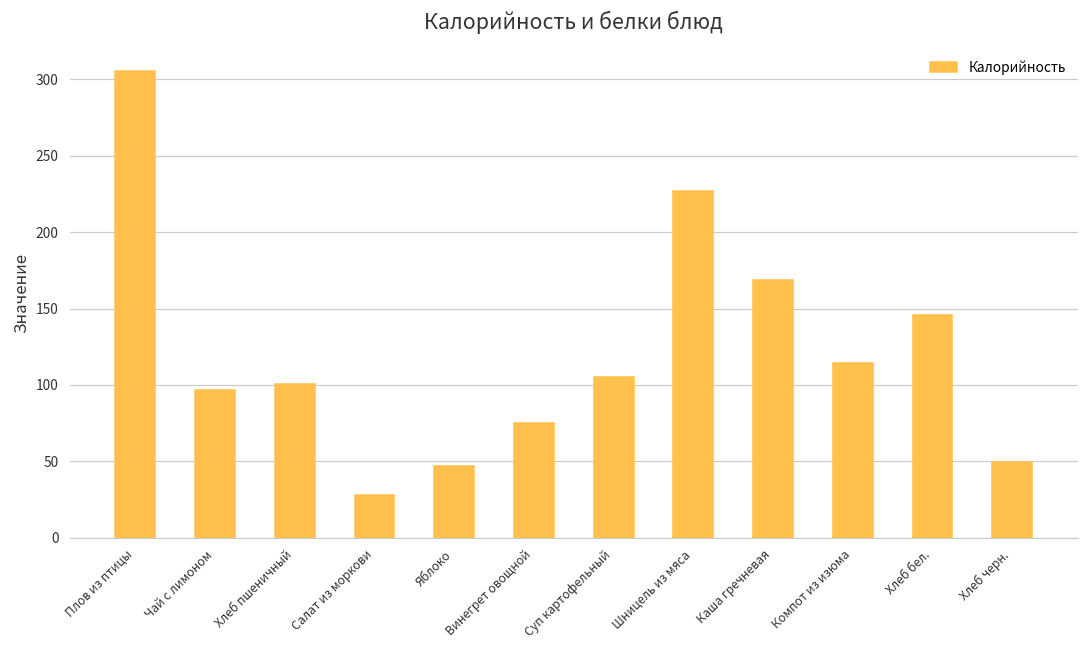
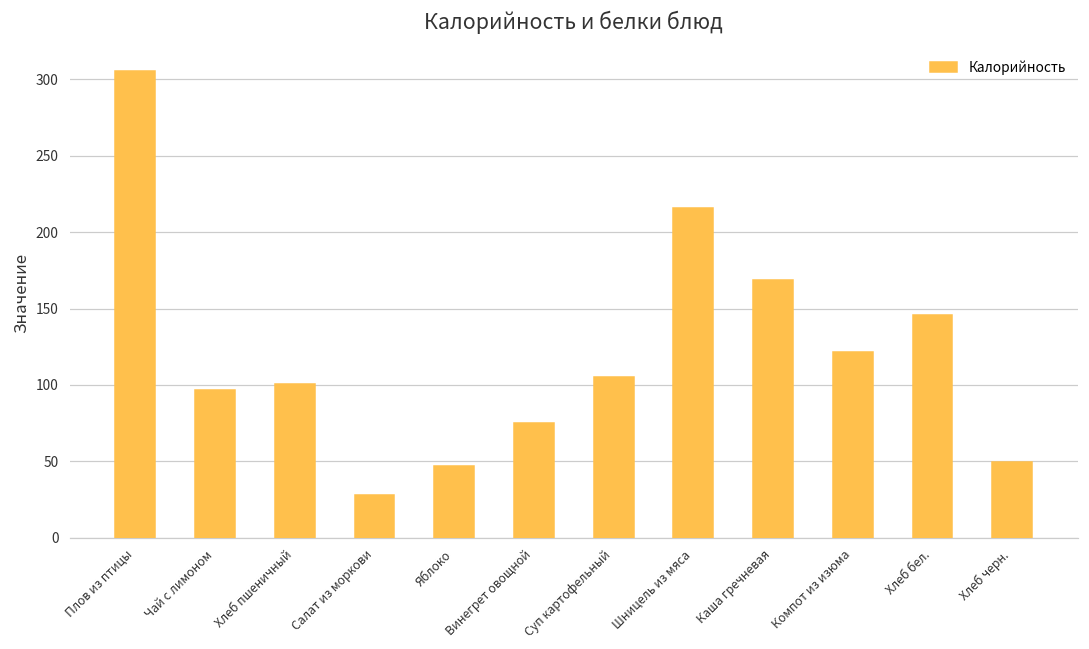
Шницель из мяса: 227 -> 215
Компот из изюма: 115 -> 121
